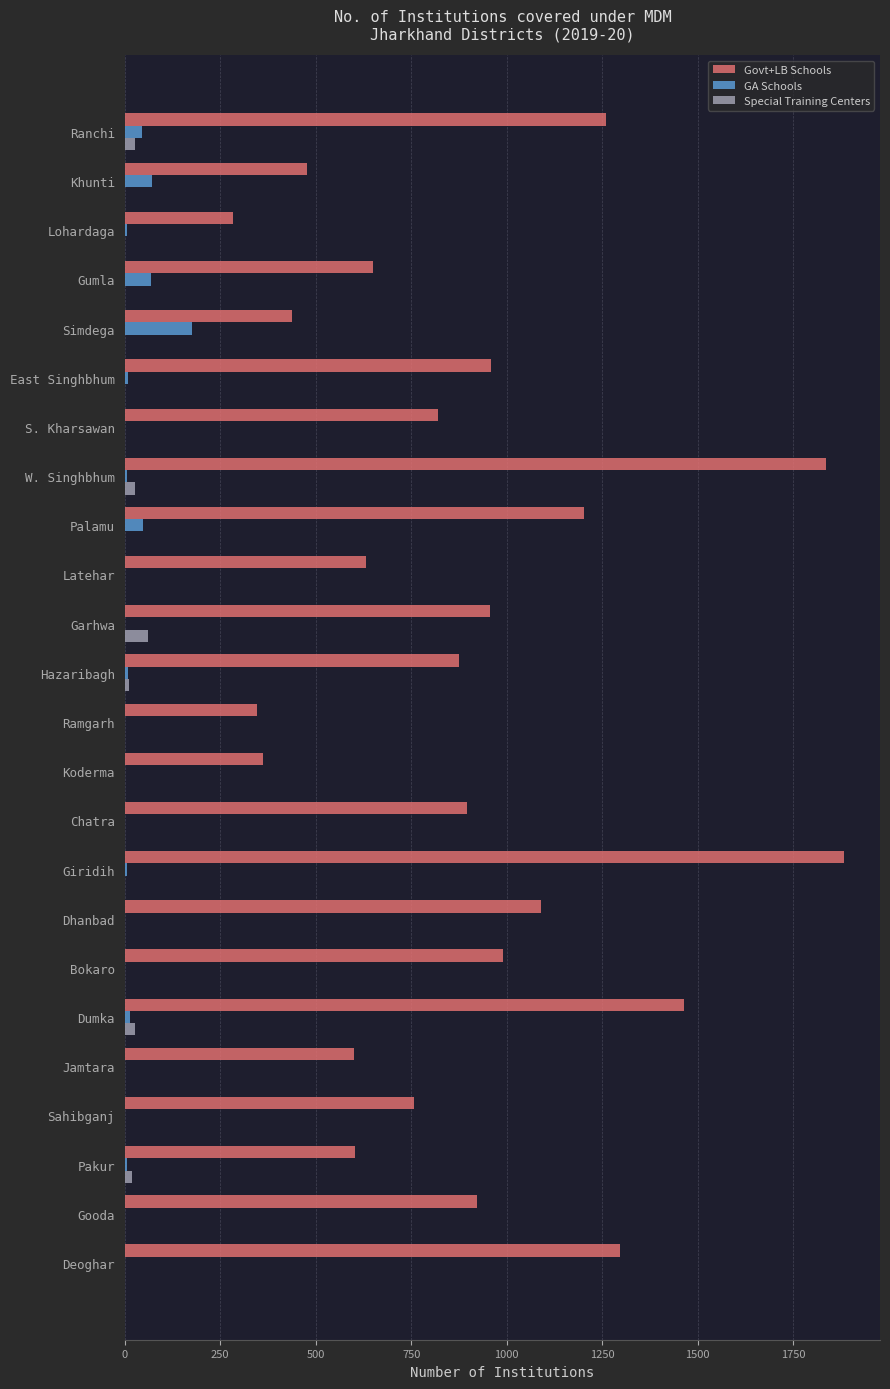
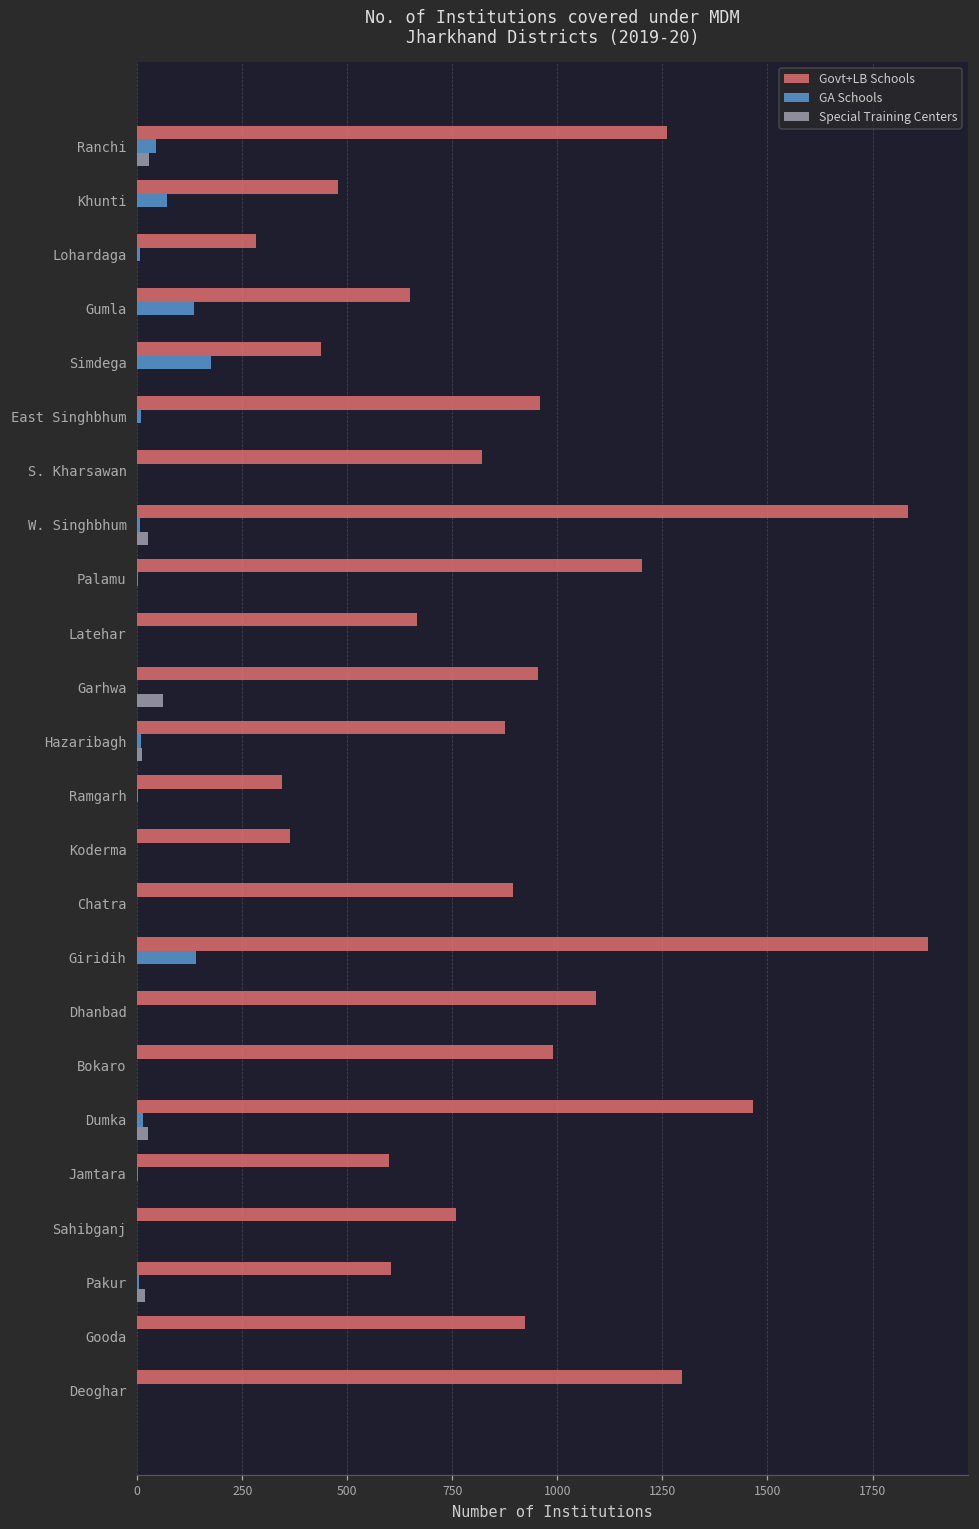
GA Schools, Gumla: 70 -> 130
GA Schools, Palamu: 50 -> 0
Govt+LB Schools, Latehar: 630 -> 670
GA Schools, Giridih: 10 -> 140
